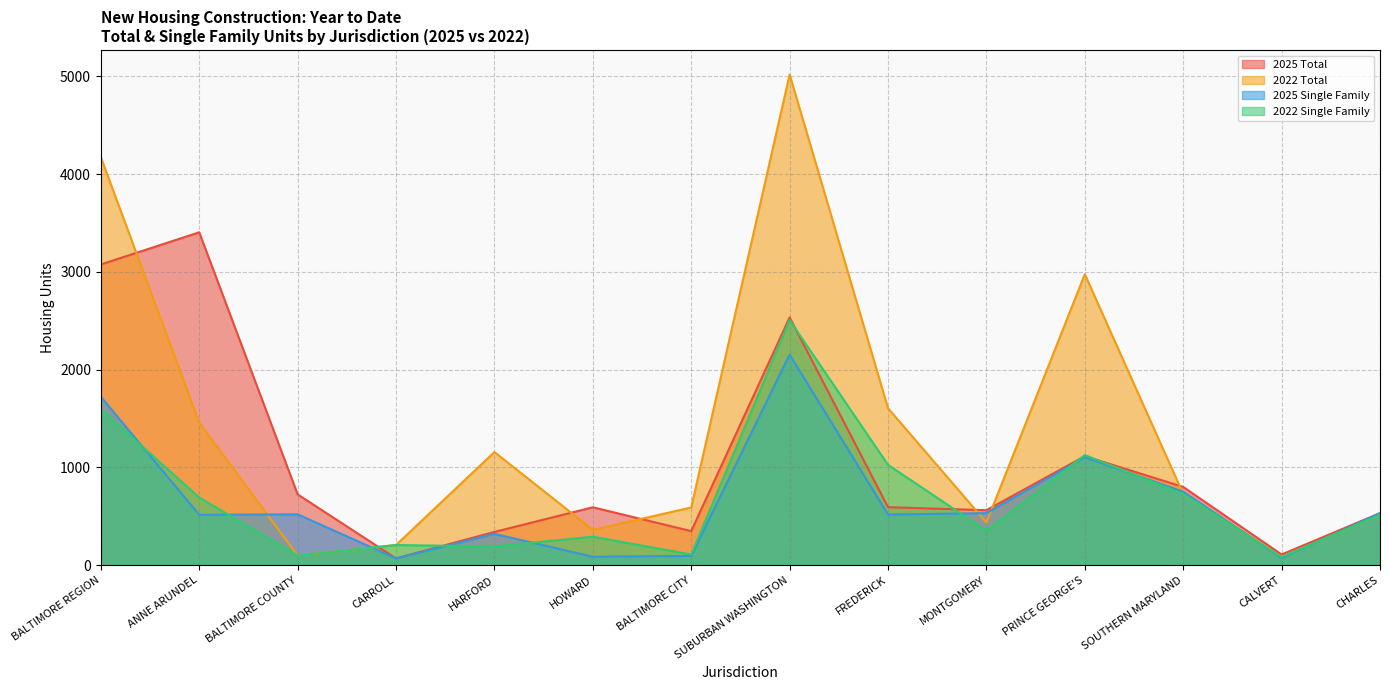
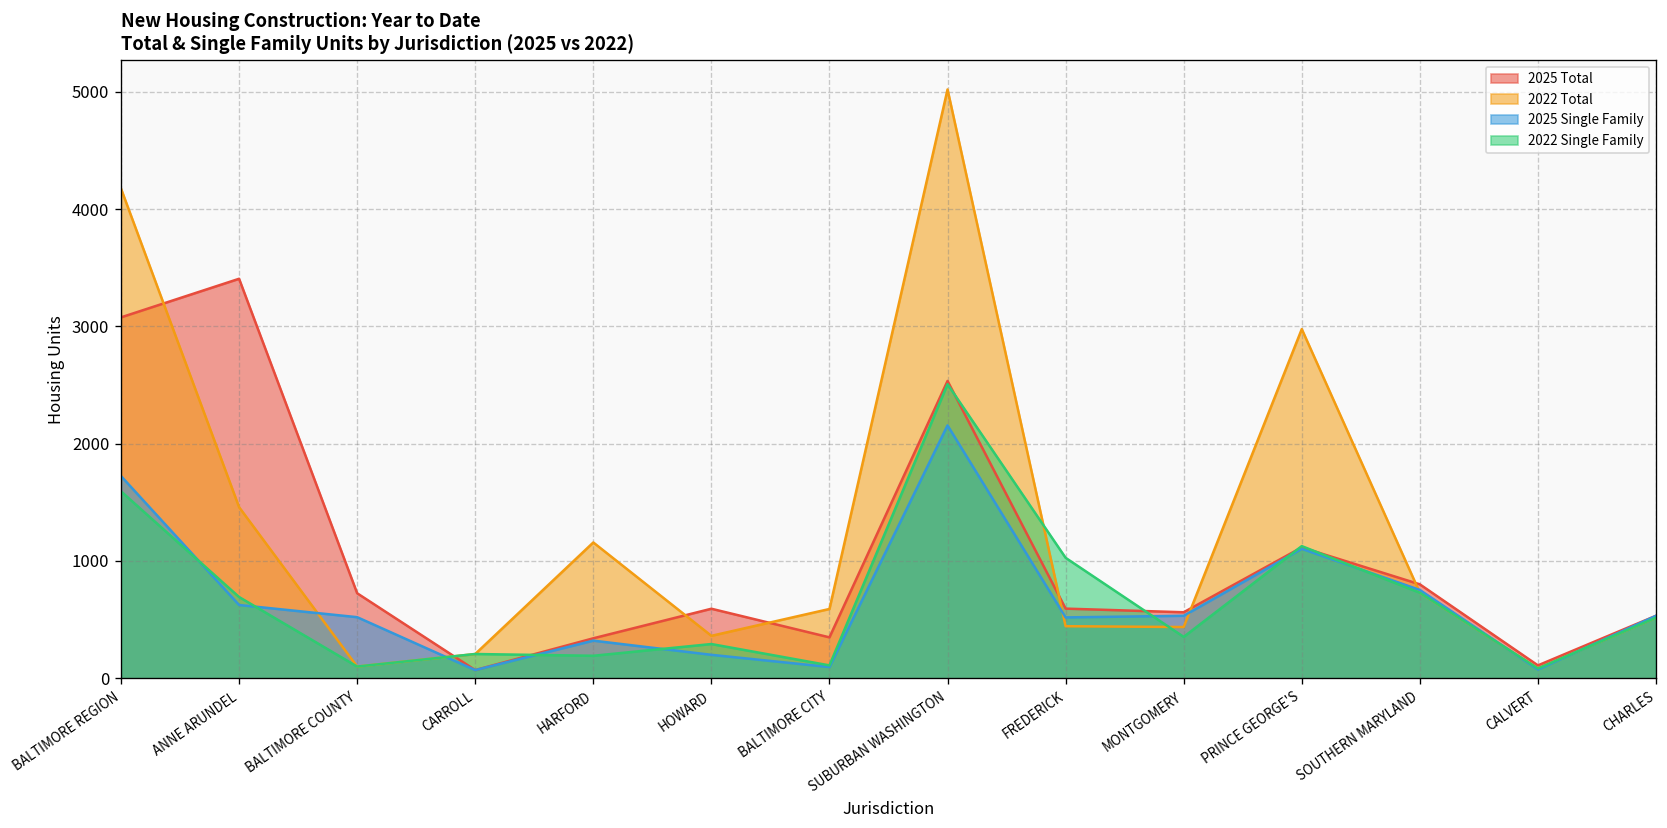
2025 Single Family, ANNE ARUNDEL: 500 -> 600
2025 Single Family, HOWARD: 100 -> 200
2022 Total, FREDERICK: 1600 -> 400
